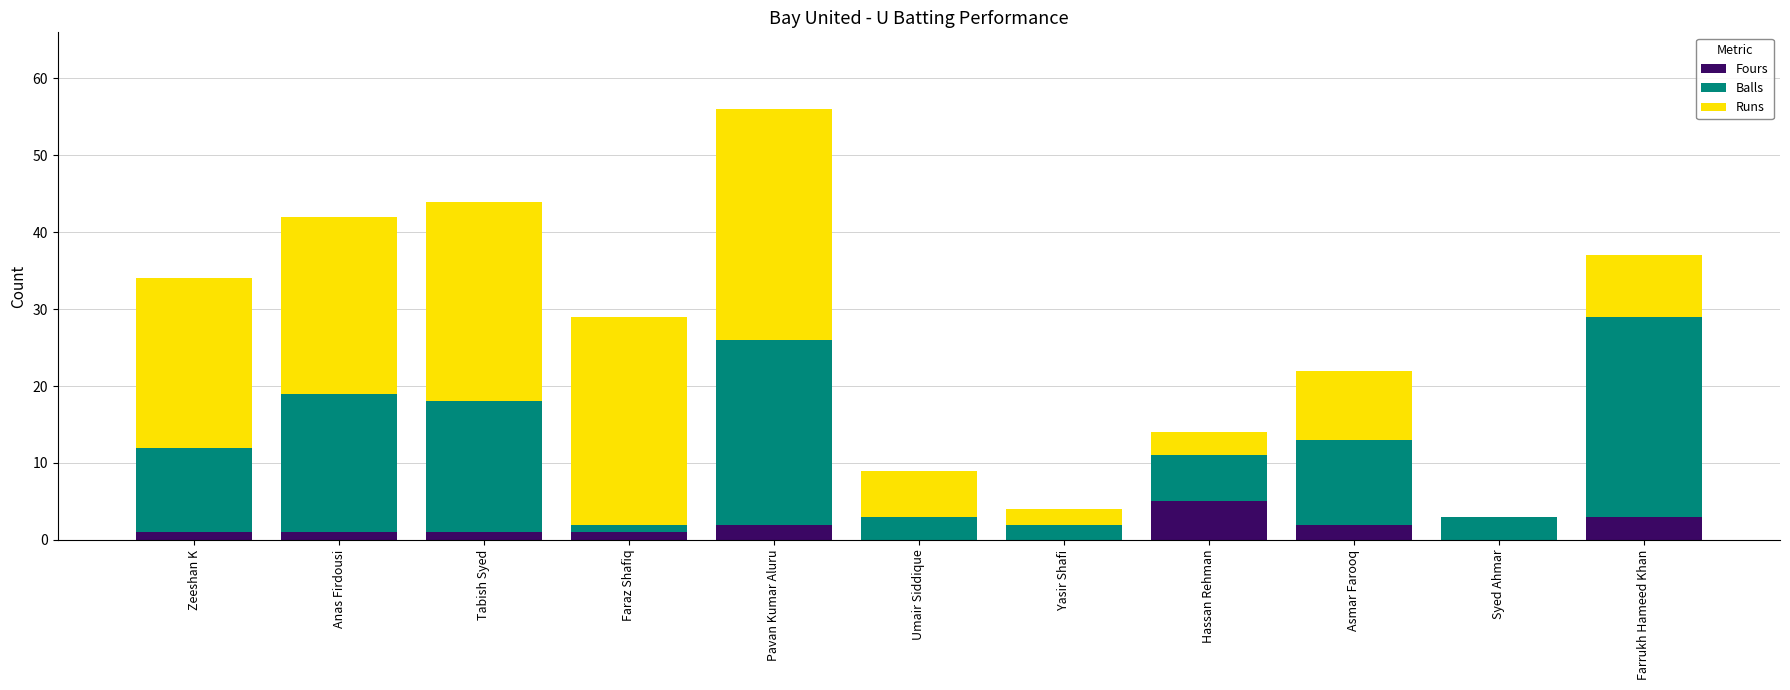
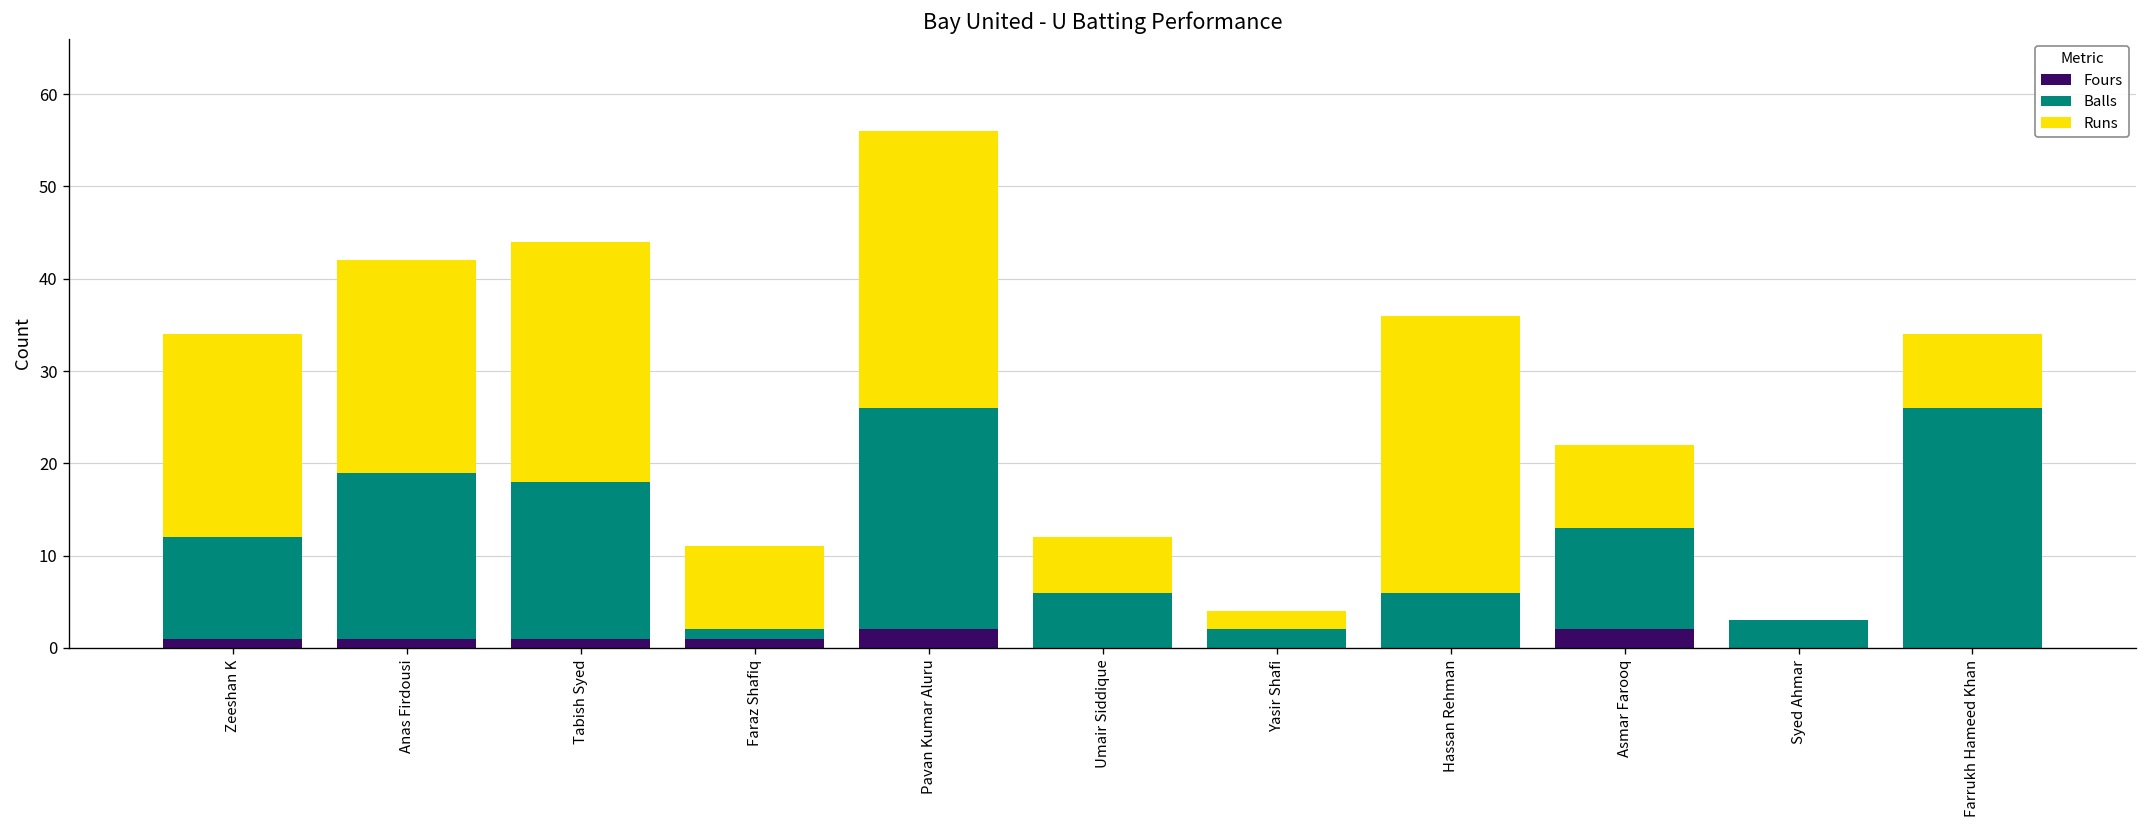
Runs, Faraz Shafiq: 27 -> 9
Balls, Umair Siddique: 3 -> 6
Fours, Hassan Rehman: 5 -> 0
Runs, Hassan Rehman: 3 -> 30
Fours, Farrukh Hameed Khan: 3 -> 0
